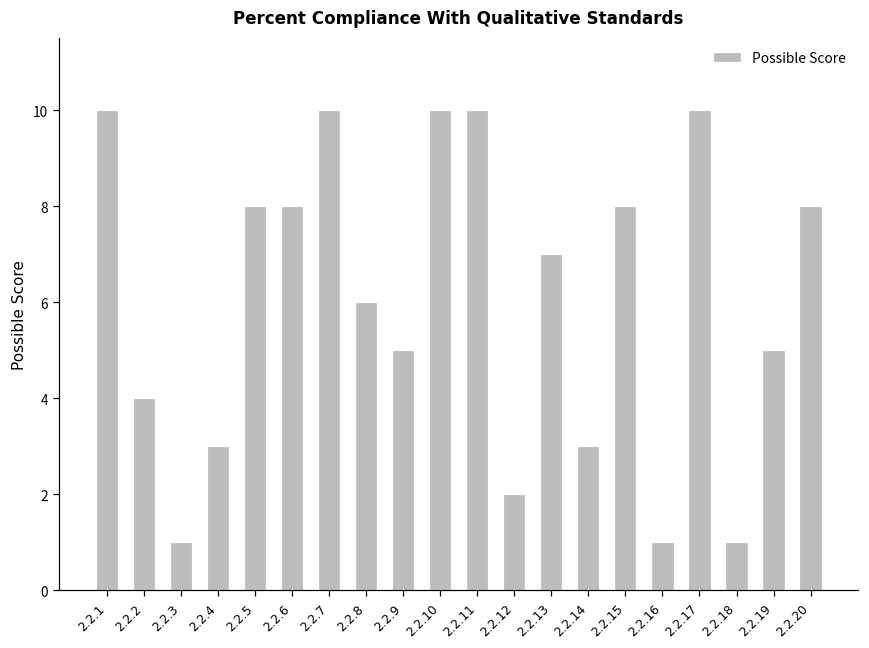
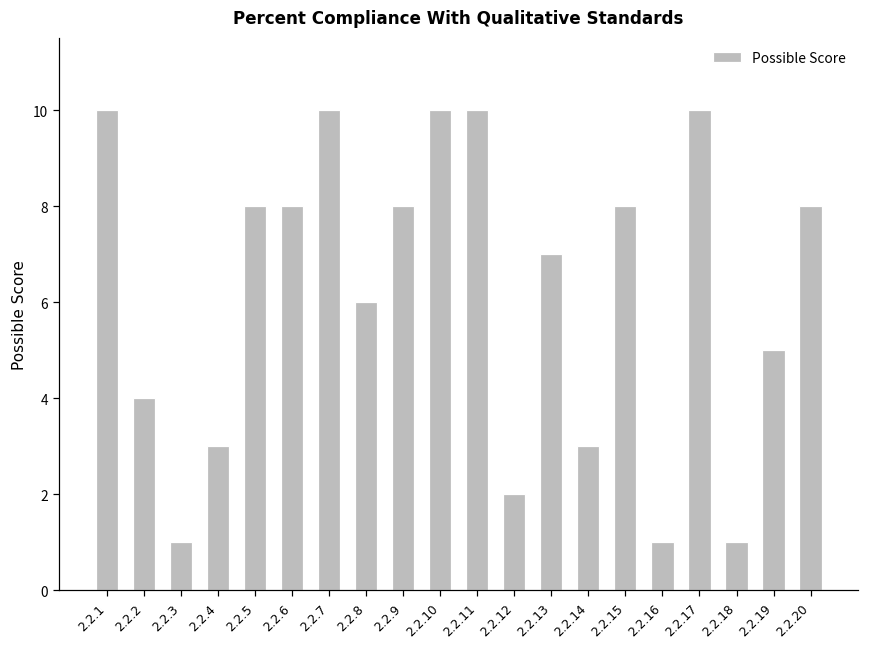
2.2.9: 5 -> 8
